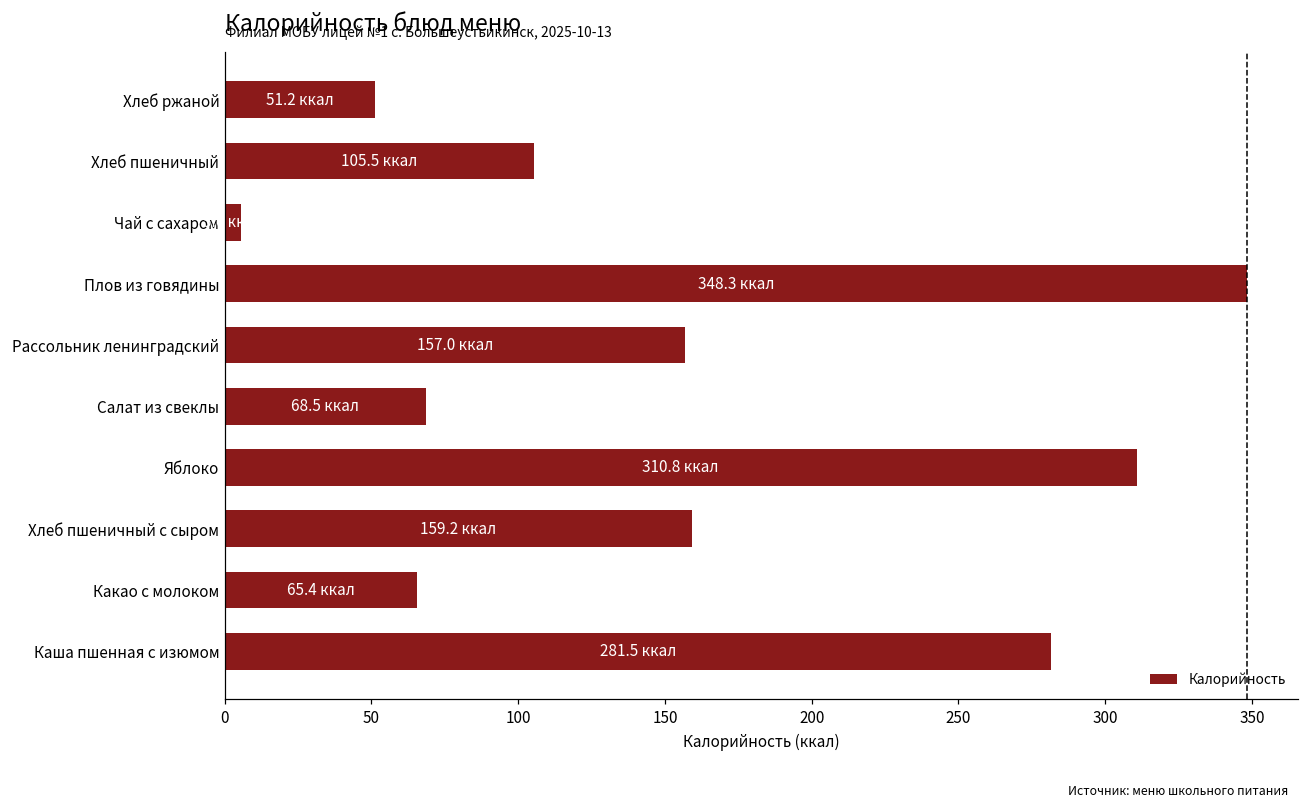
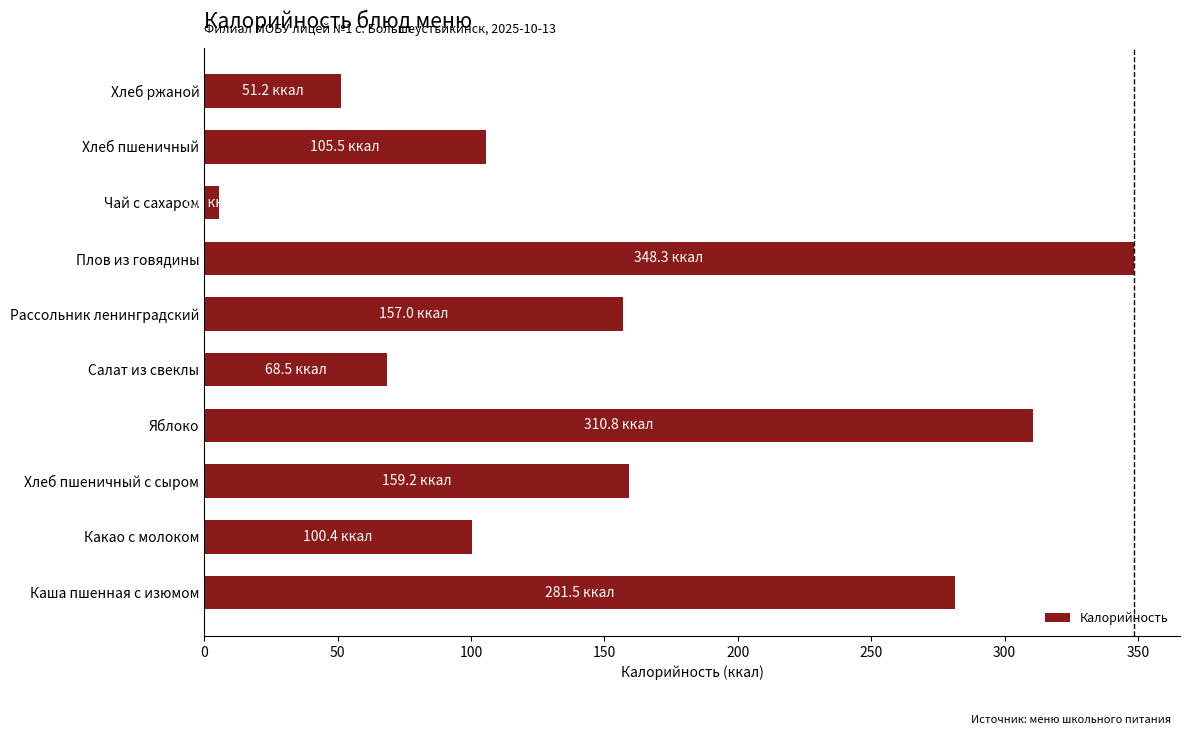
Какао с молоком: 65.4 -> 100.4
